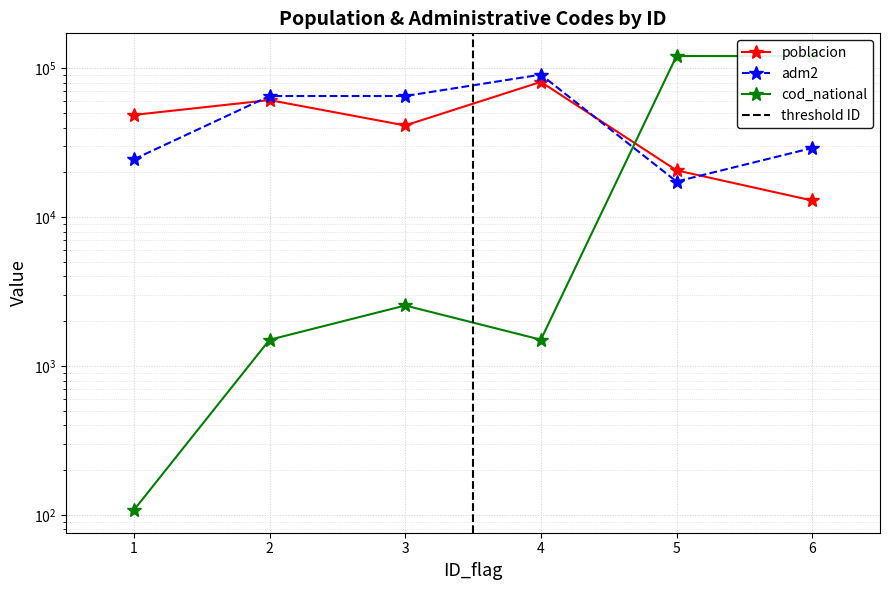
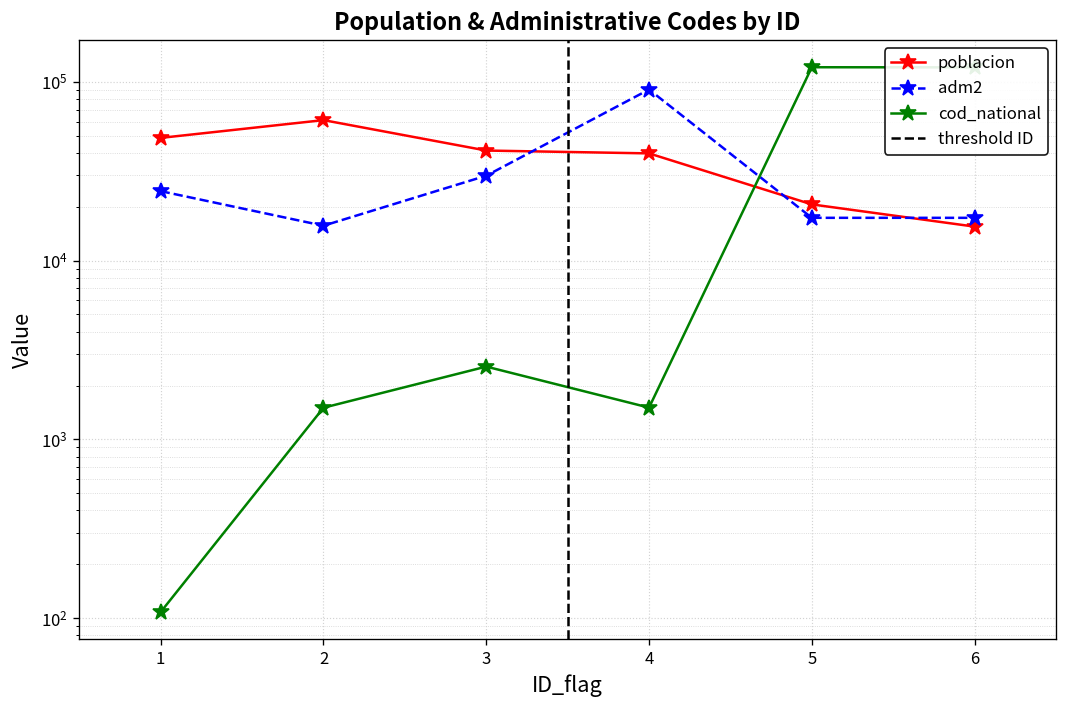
adm2, 2: 70000 -> 16000
adm2, 3: 70000 -> 30000
poblacion, 4: 80000 -> 40000
poblacion, 6: 13000 -> 15000
adm2, 6: 29000 -> 17000
